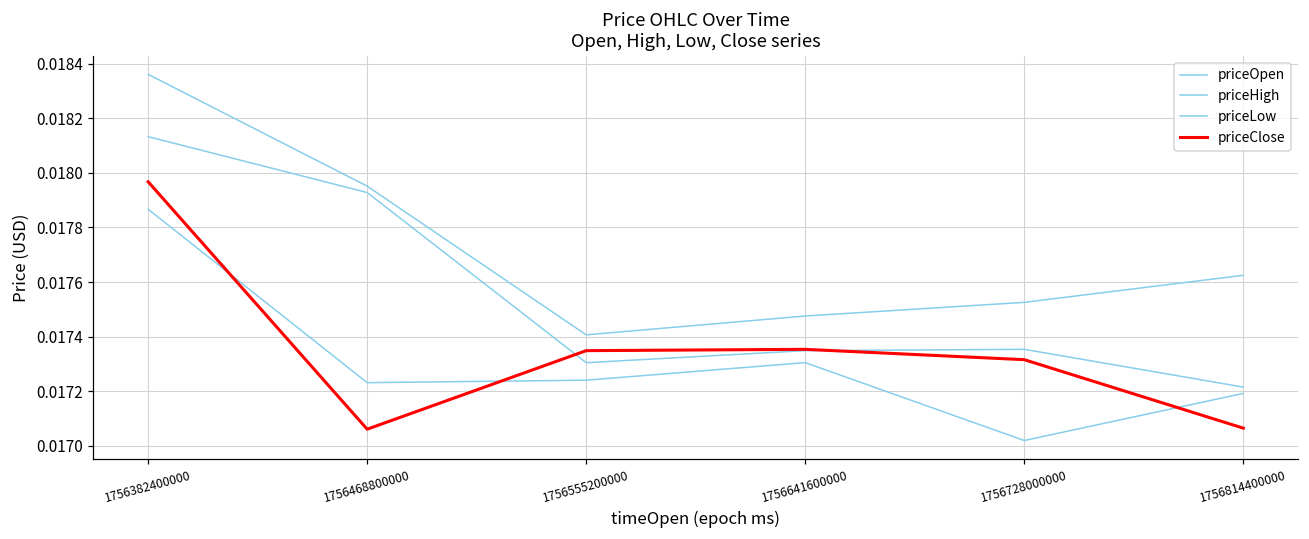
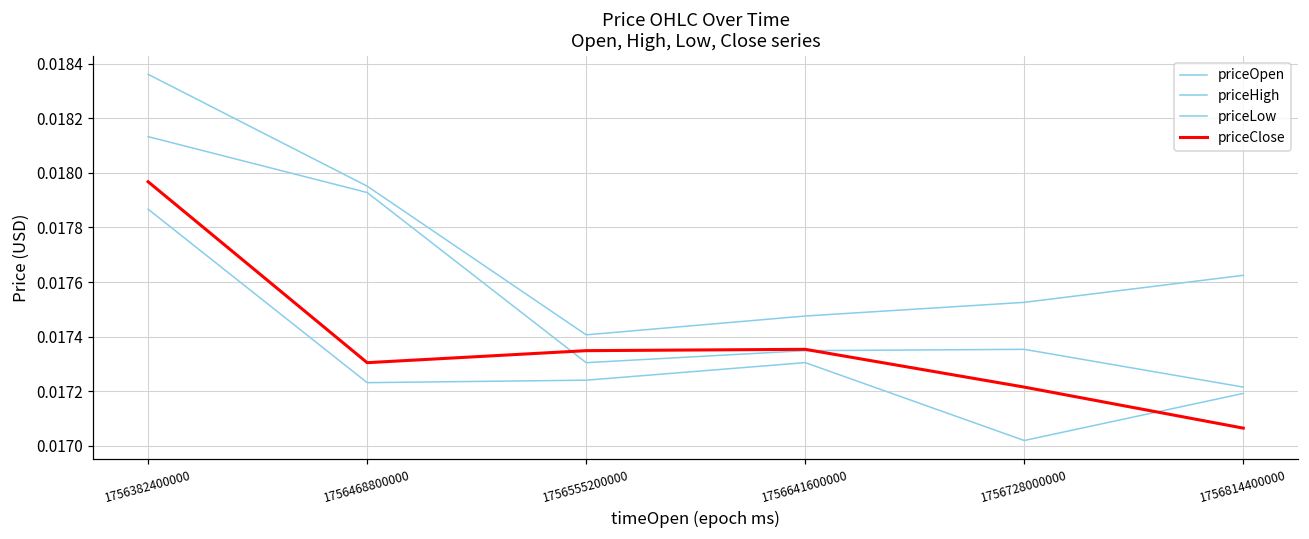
priceClose, 1756468800000: 0.01706 -> 0.01730
priceClose, 1756728000000: 0.01732 -> 0.01722
